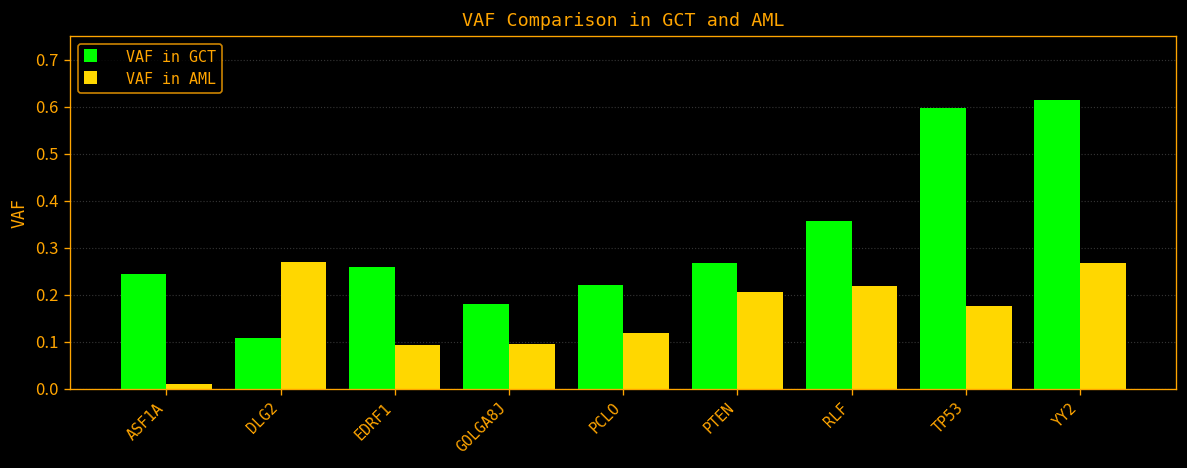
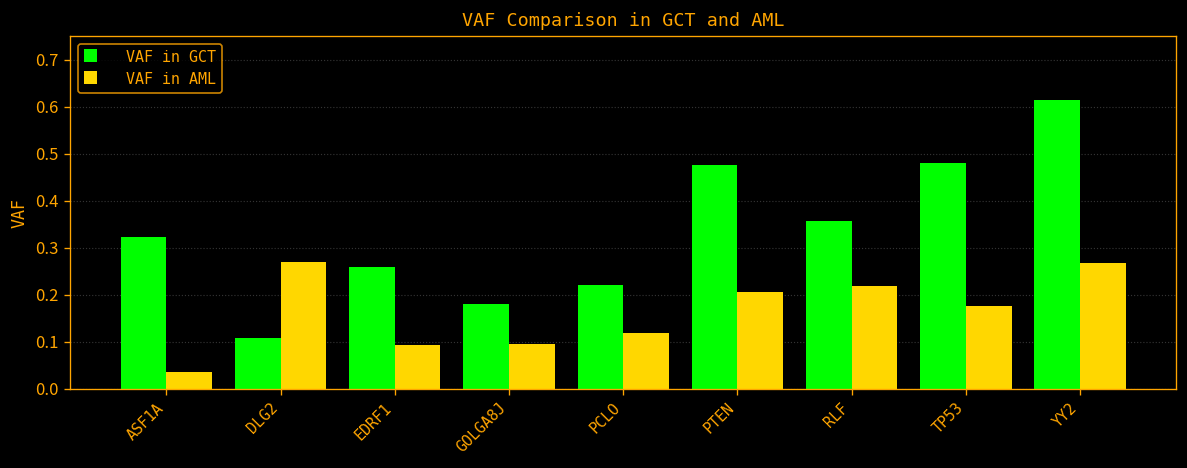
VAF in GCT, ASF1A: 0.25 -> 0.32
VAF in AML, ASF1A: 0.01 -> 0.04
VAF in GCT, PTEN: 0.27 -> 0.48
VAF in GCT, TP53: 0.60 -> 0.48
